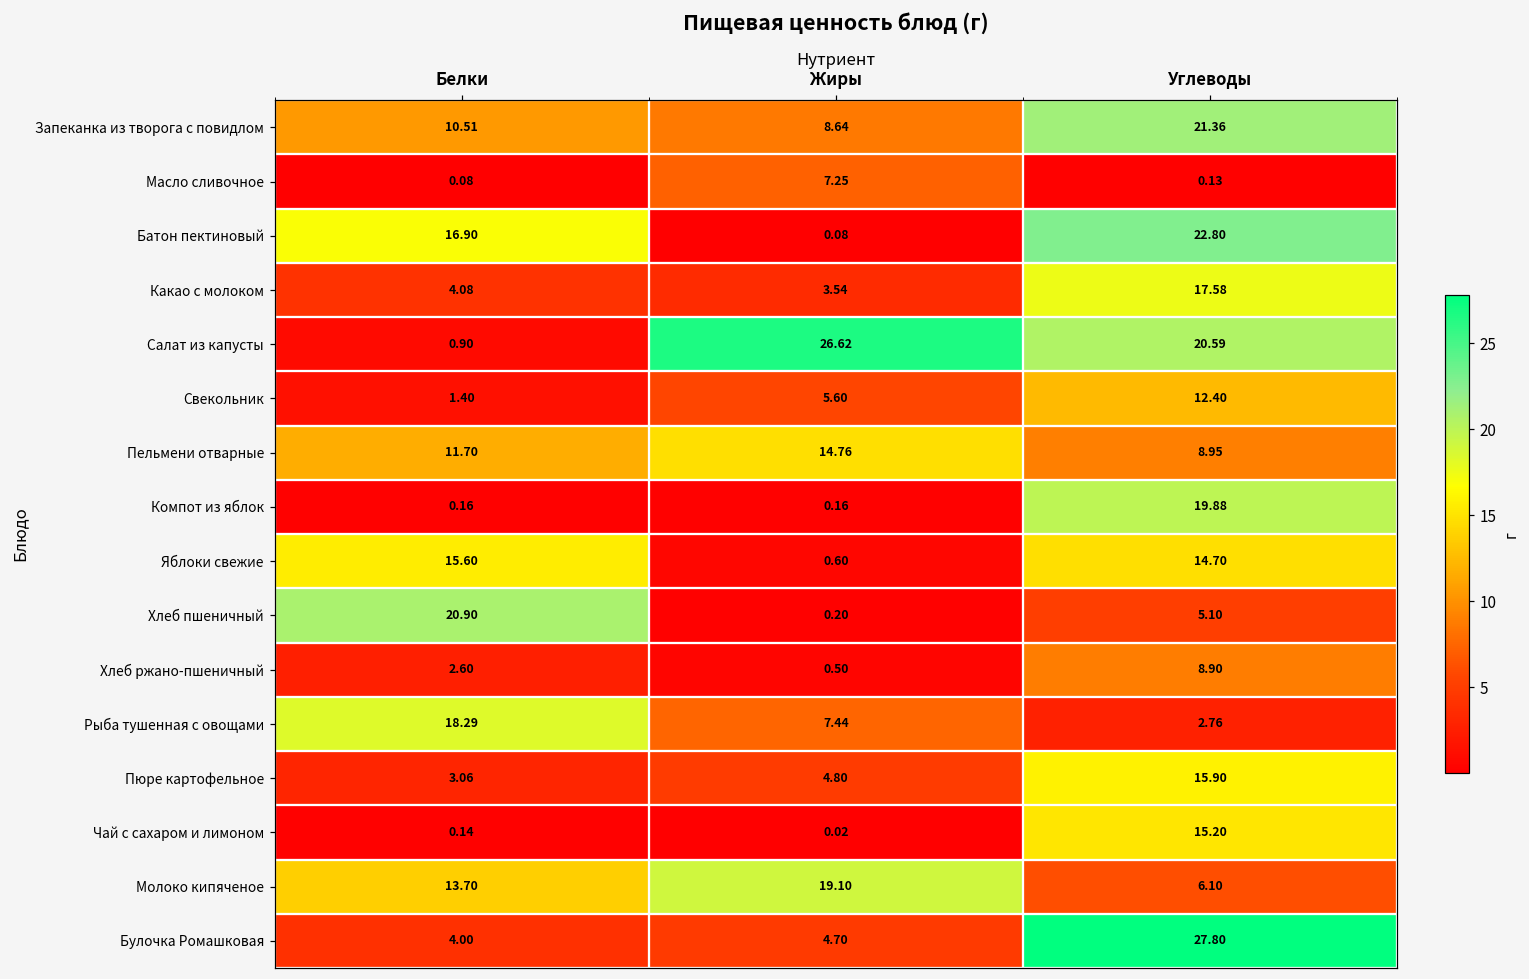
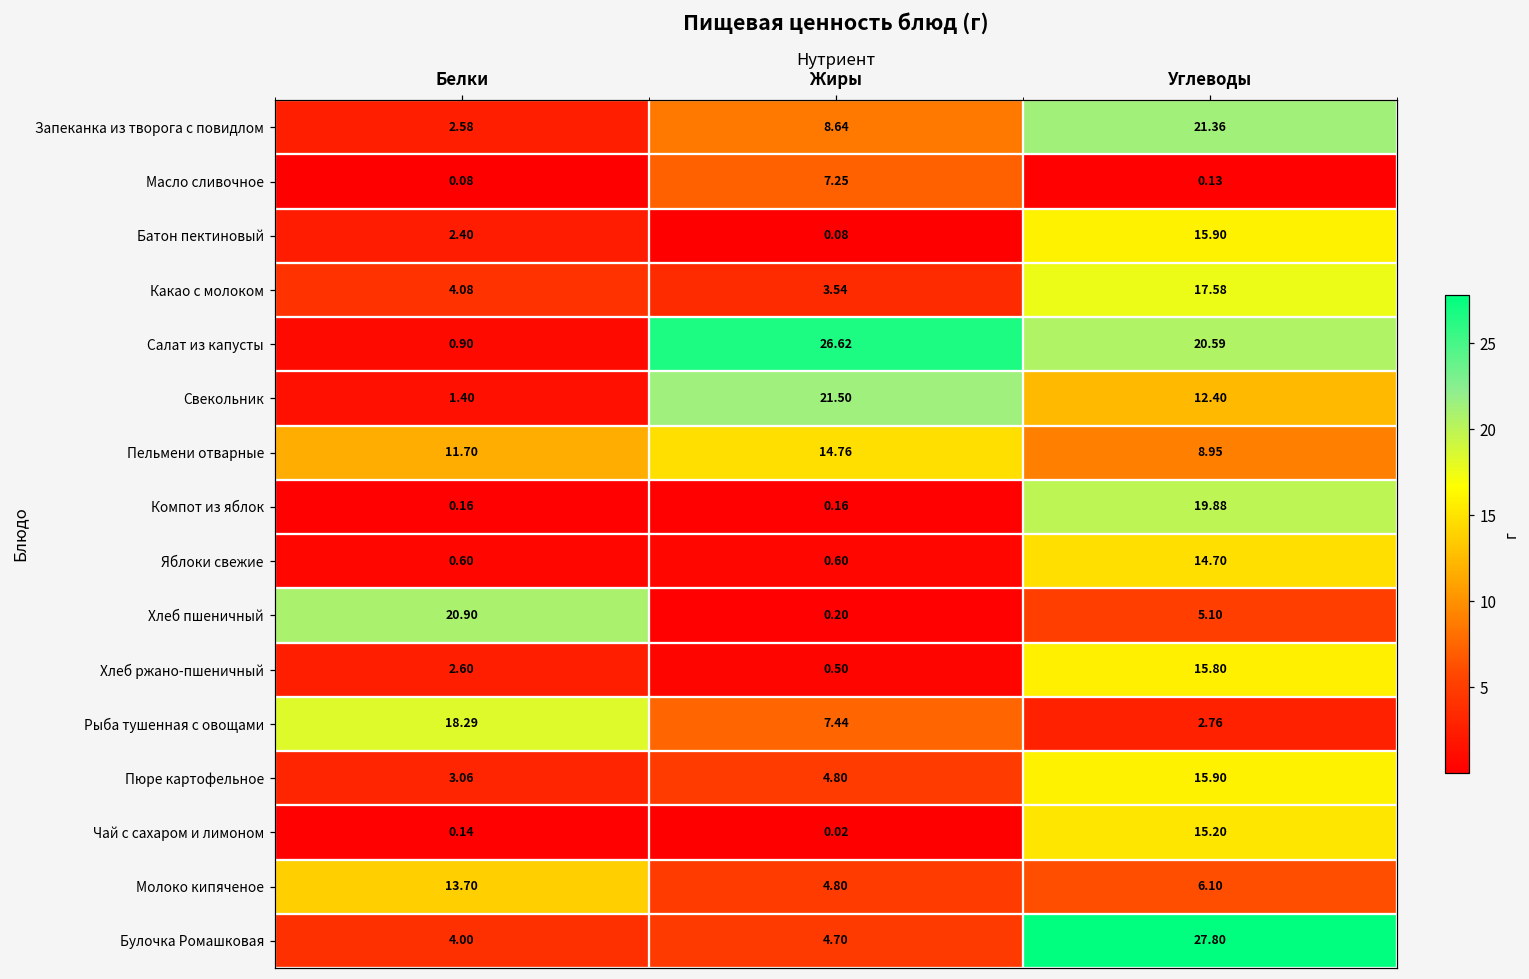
Запеканка из творога с повидлом, Белки: 10.51 -> 2.58
Батон пектиновый, Белки: 16.90 -> 2.40
Батон пектиновый, Углеводы: 22.80 -> 15.90
Свекольник, Жиры: 5.60 -> 21.50
Яблоки свежие, Белки: 15.60 -> 0.60
Хлеб ржано-пшеничный, Углеводы: 8.90 -> 15.80
Молоко кипяченое, Жиры: 19.10 -> 4.80
